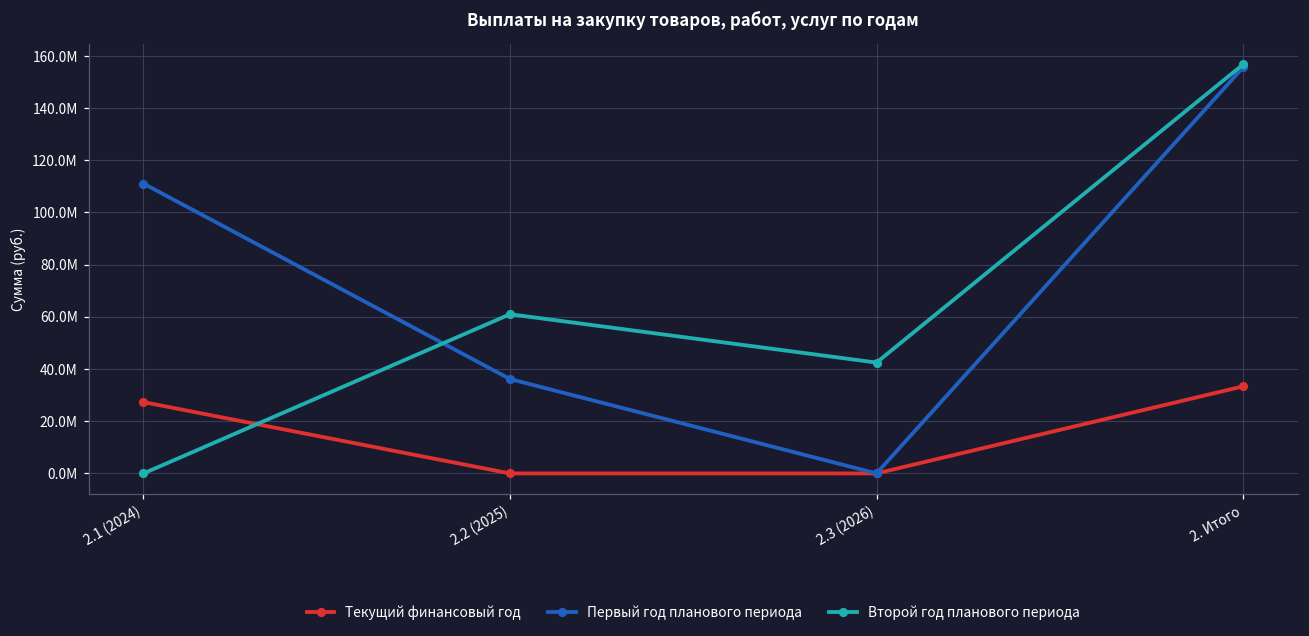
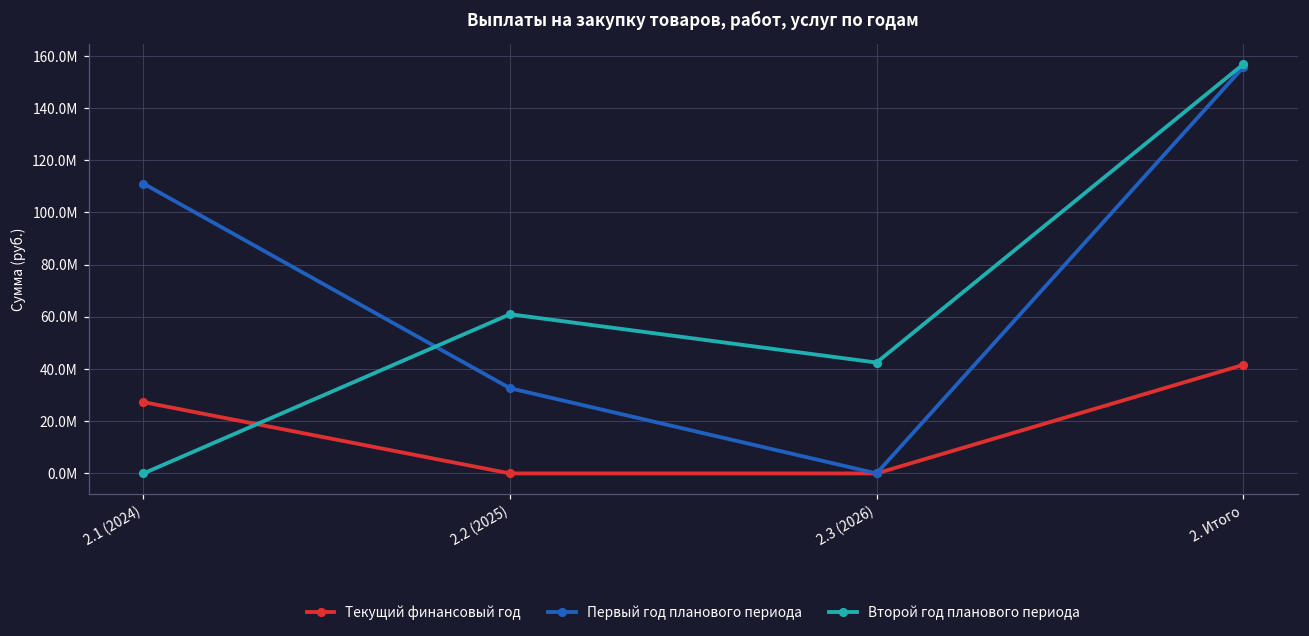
Первый год планового периода, 2.2 (2025): 36000000 -> 33000000
Текущий финансовый год, 2. Итого: 33000000 -> 42000000
